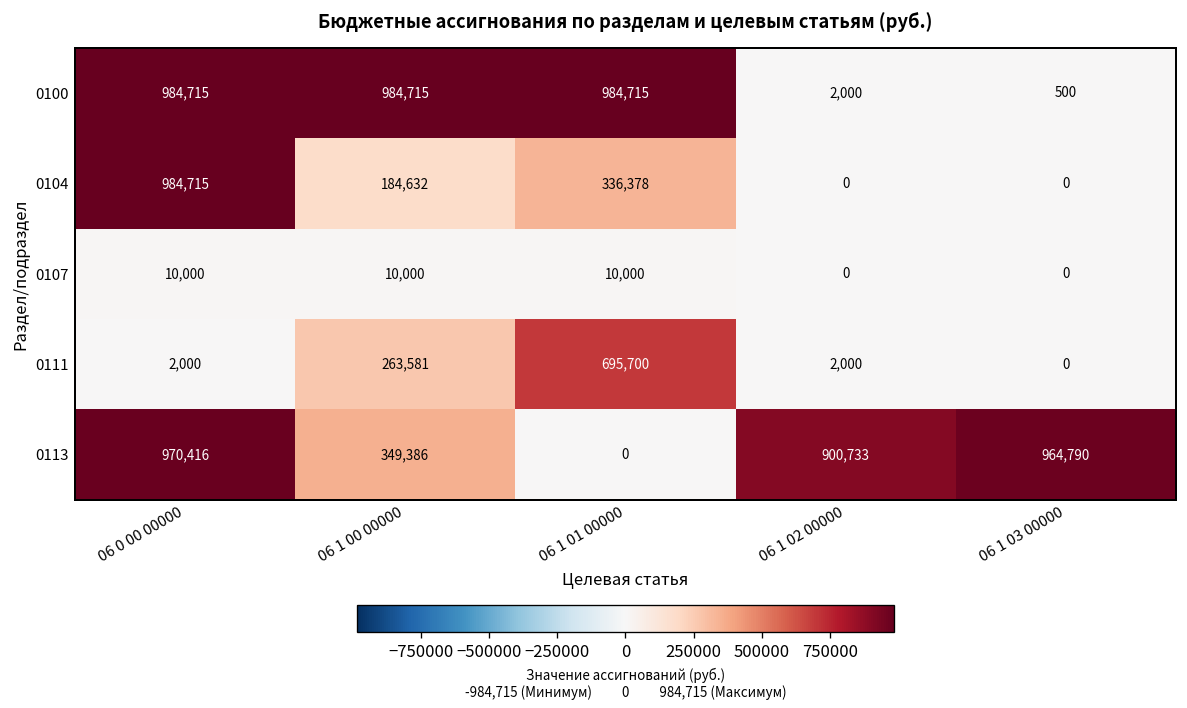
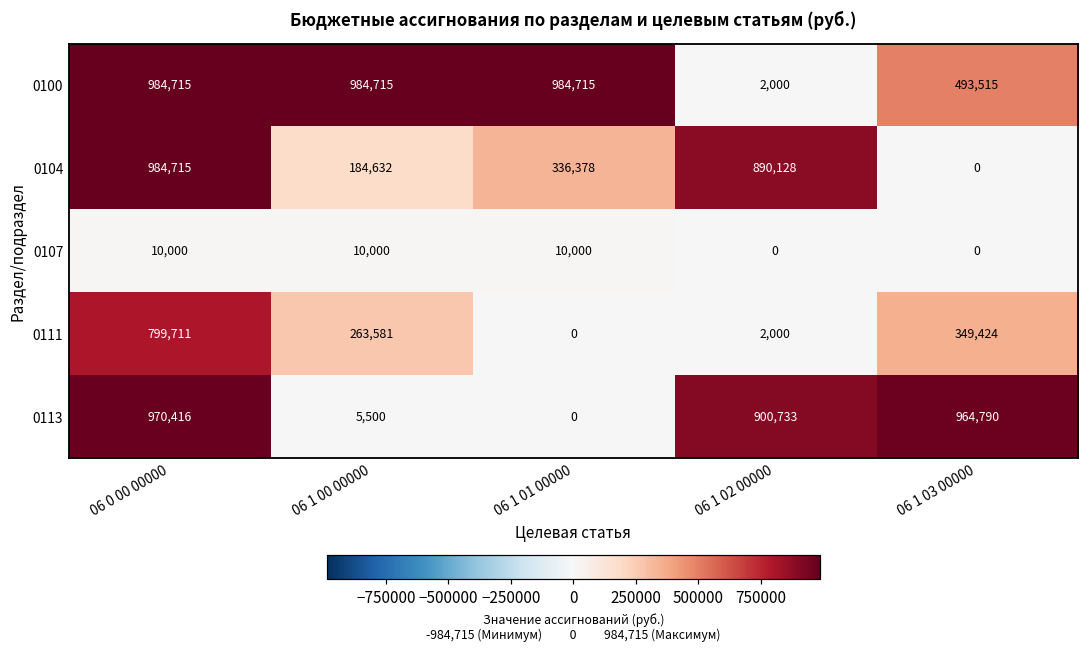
0100, 06 1 03 00000: 500 -> 493,515
0104, 06 1 02 00000: 0 -> 890,128
0111, 06 0 00 00000: 2,000 -> 799,711
0111, 06 1 01 00000: 695,700 -> 0
0111, 06 1 03 00000: 0 -> 349,424
0113, 06 1 00 00000: 349,386 -> 5,500
